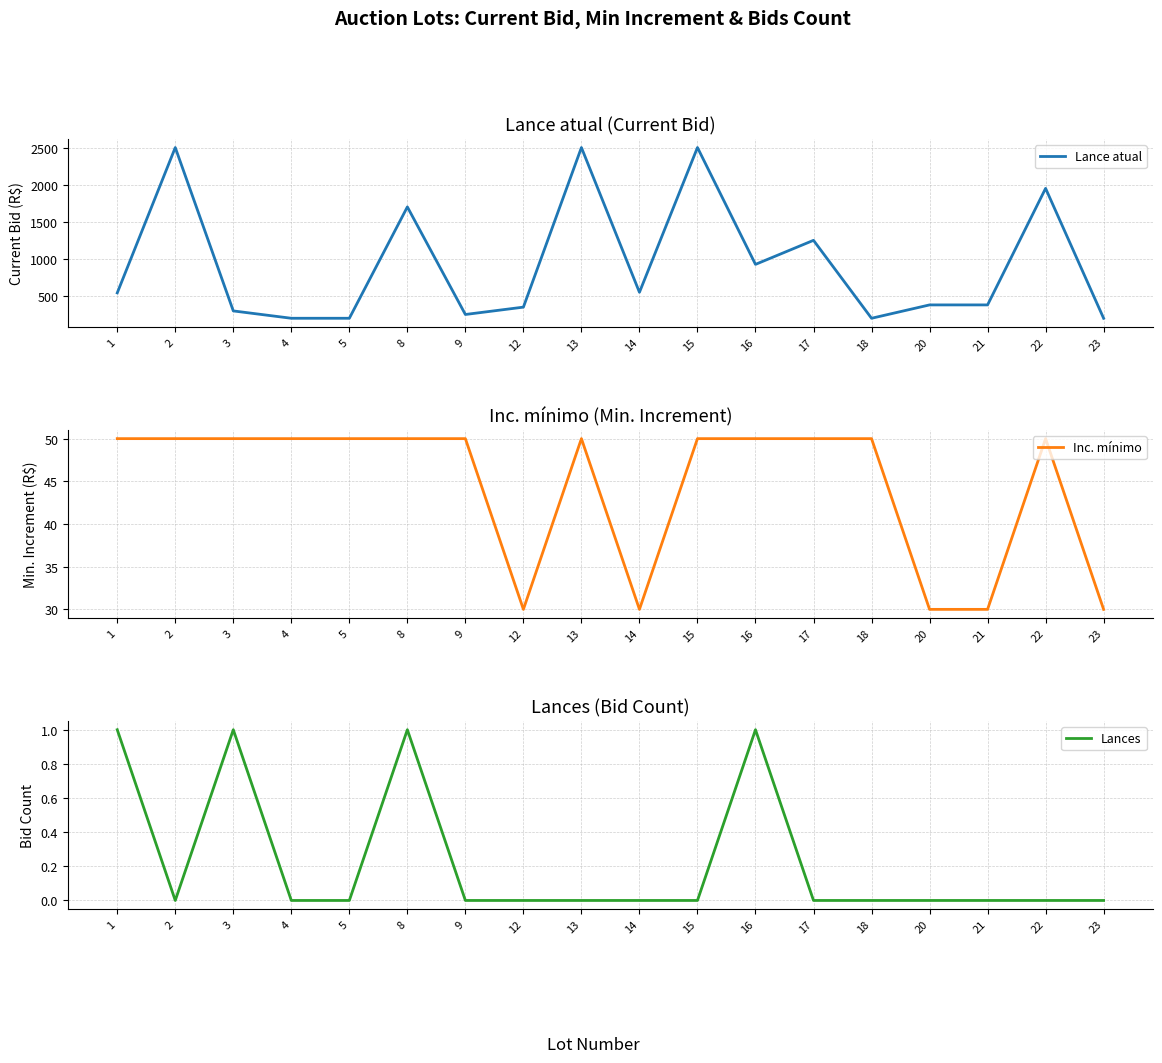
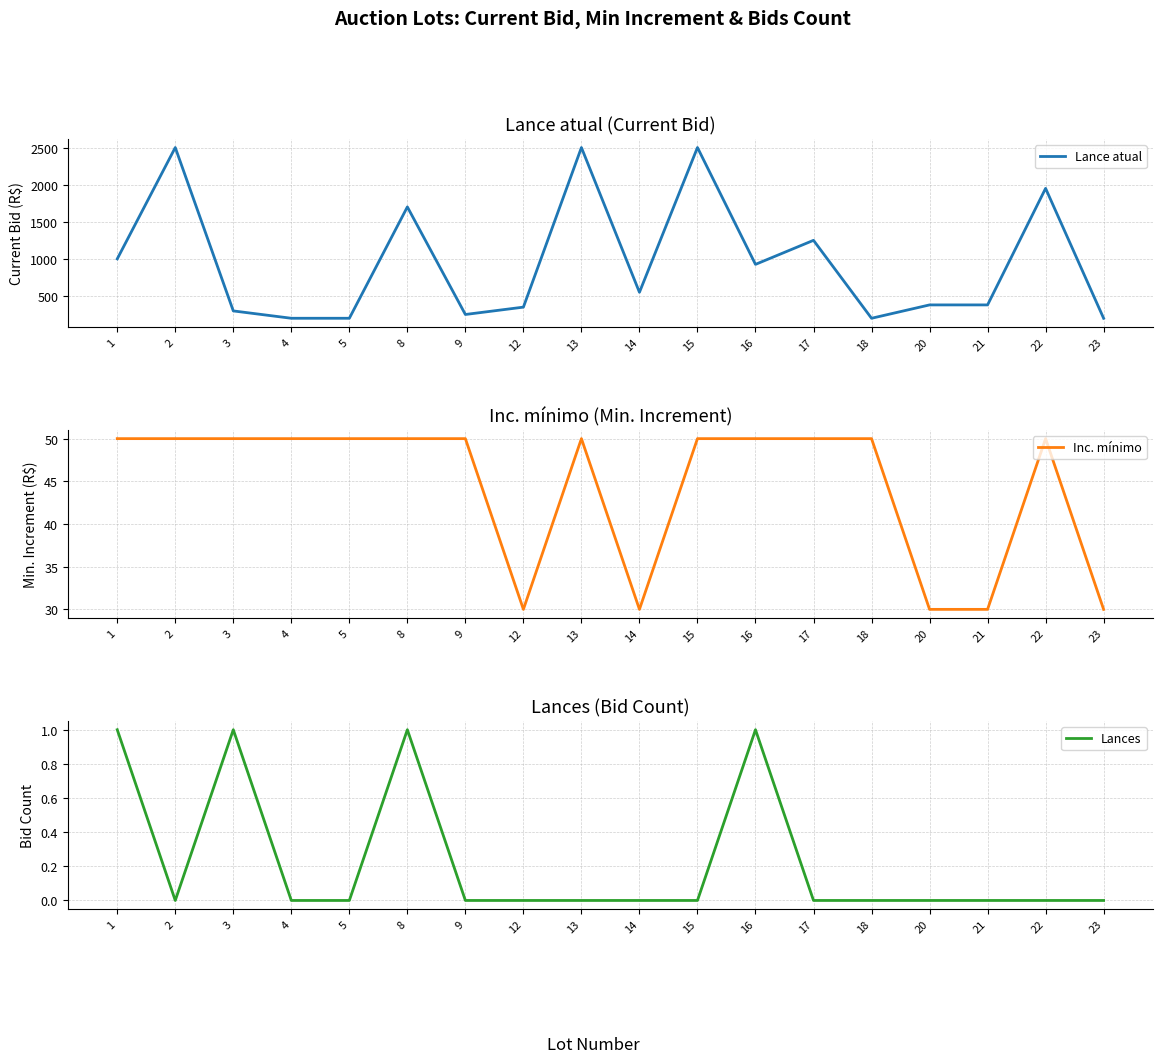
Lance atual (Current Bid), 1: 500 -> 1000
